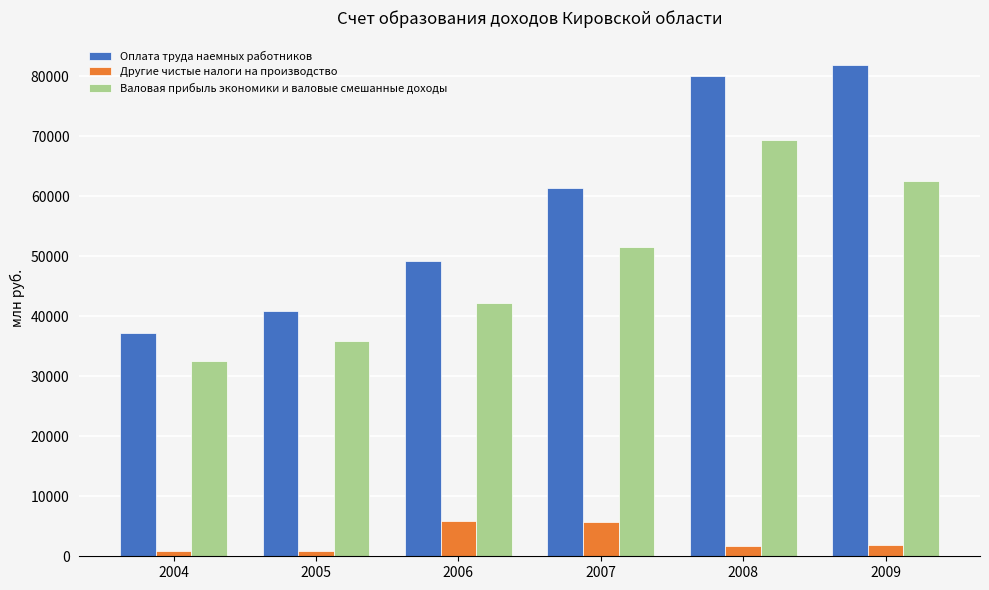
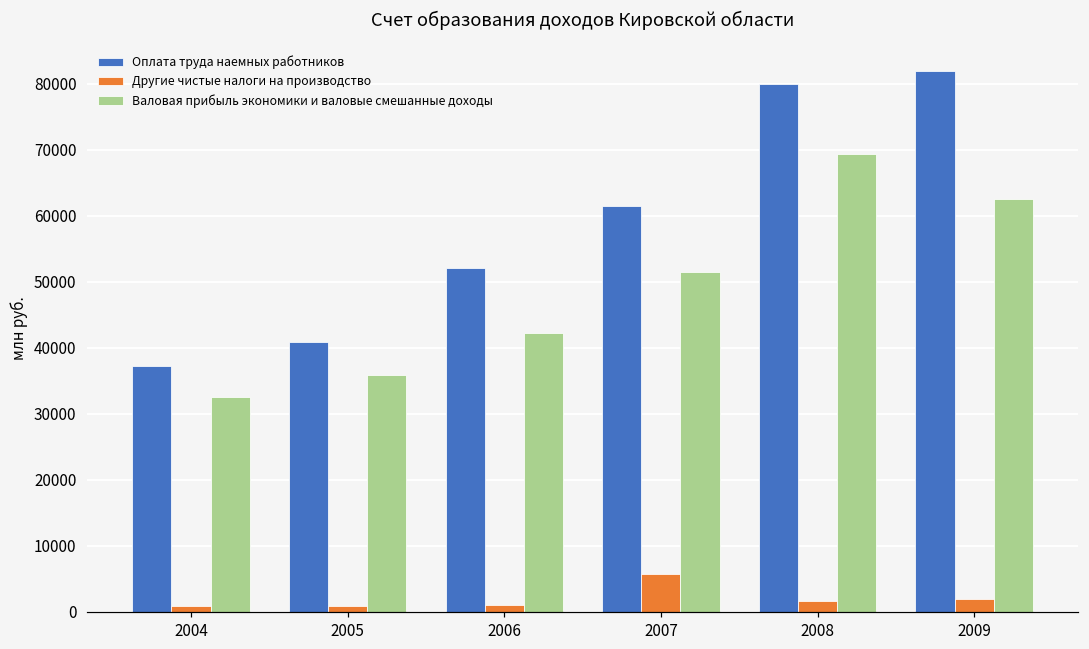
Оплата труда наемных работников, 2006: 49000 -> 52000
Другие чистые налоги на производство, 2006: 6000 -> 1000
